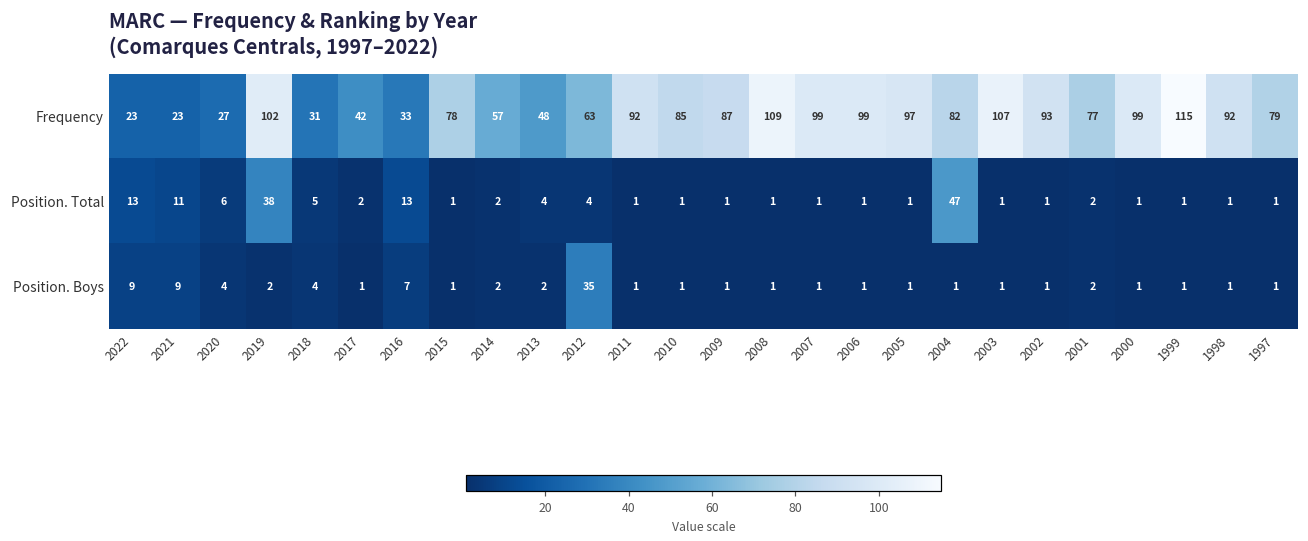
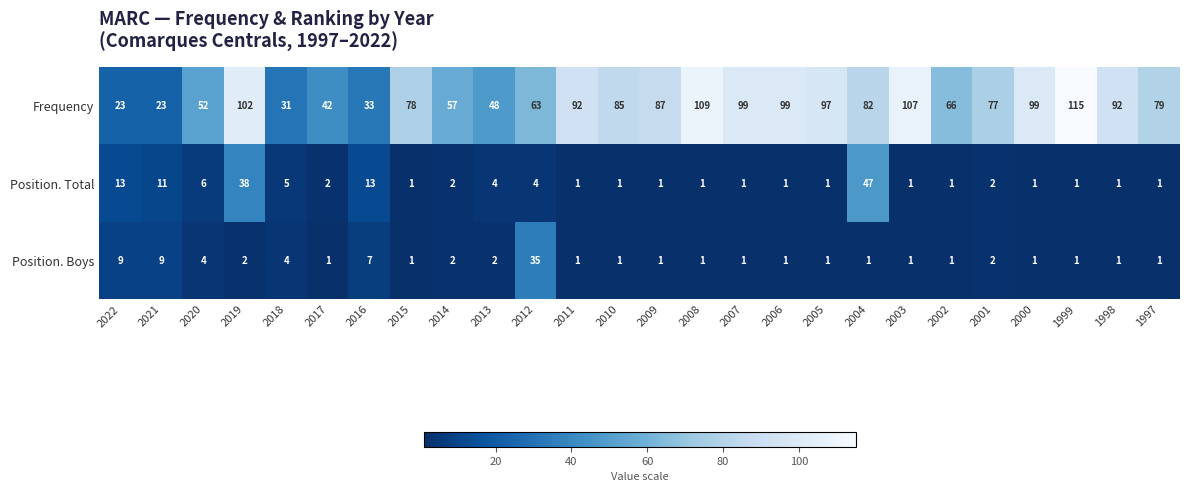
Frequency, 2020: 27 -> 52
Frequency, 2002: 93 -> 66
